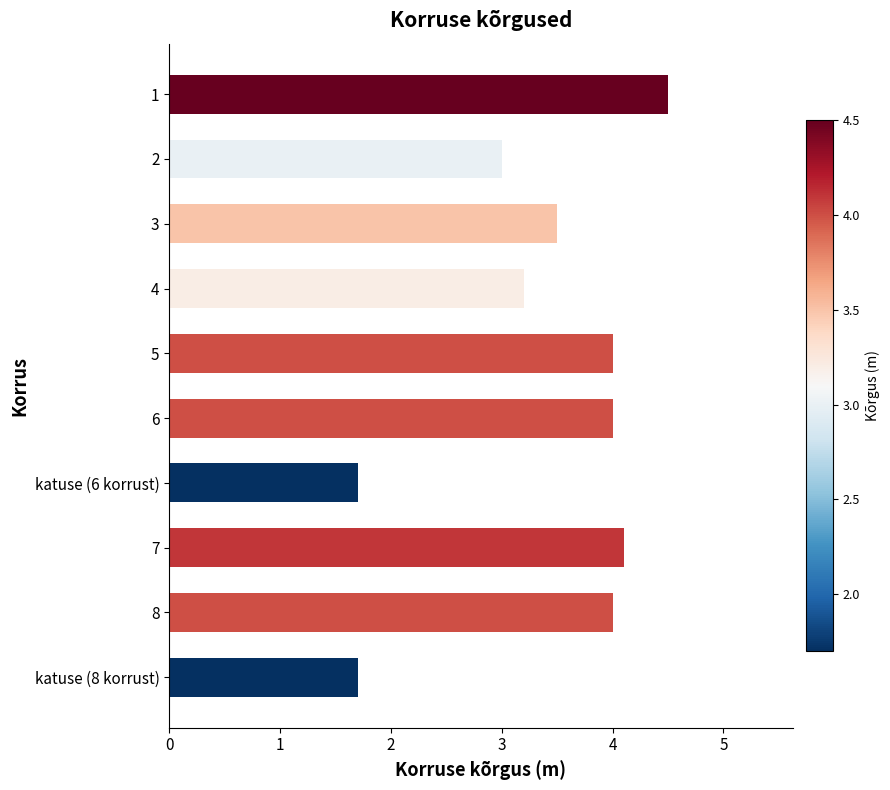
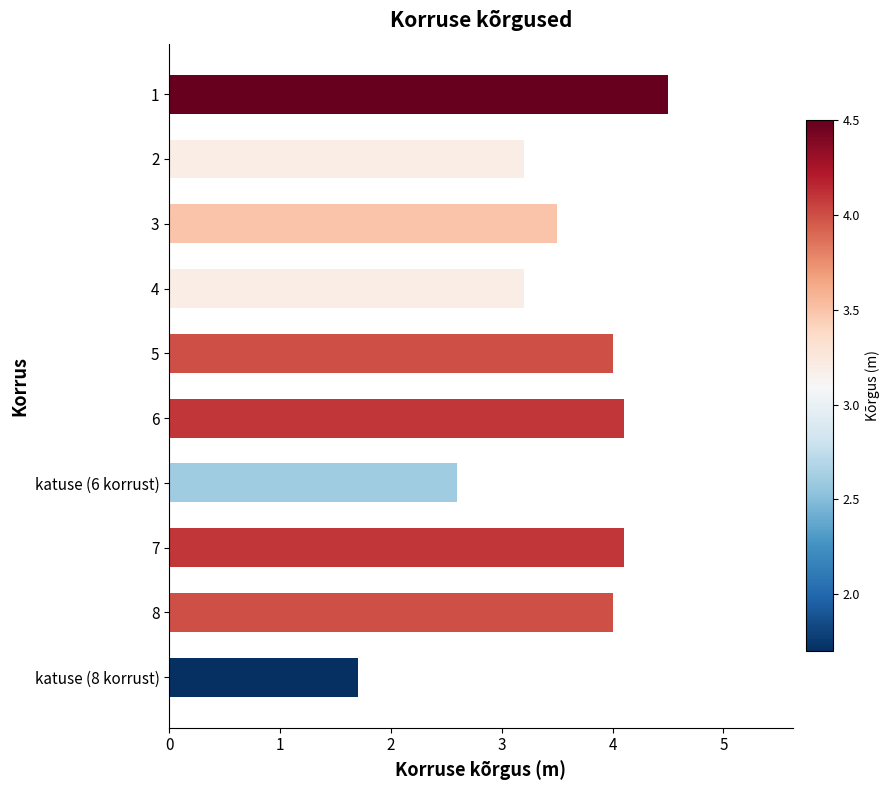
2: 3.0 -> 3.2
6: 4.0 -> 4.1
katuse (6 korrust): 1.7 -> 2.6
